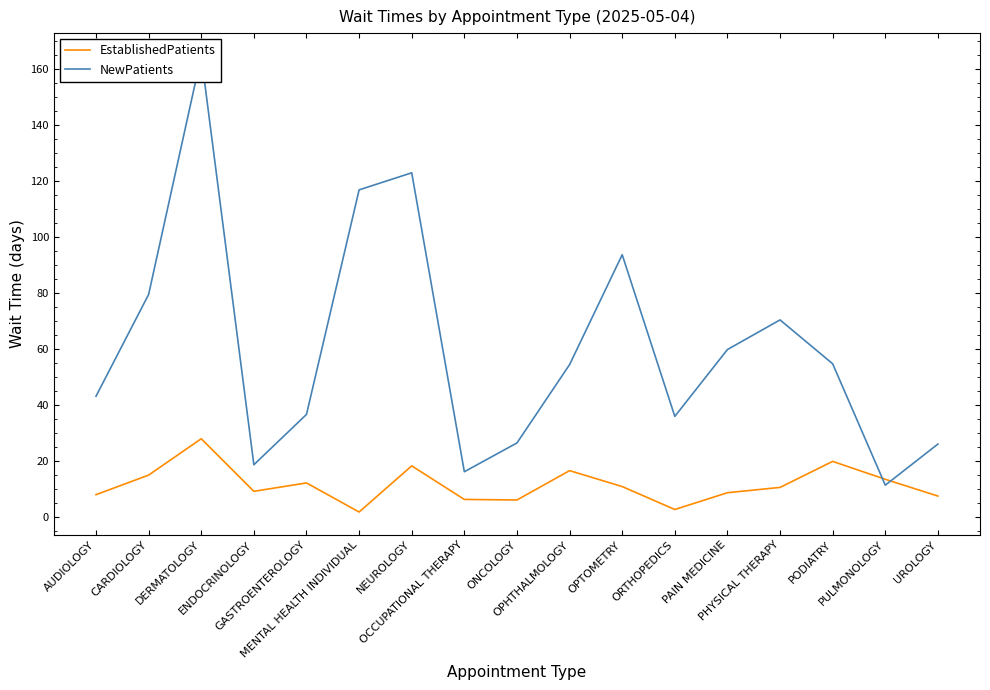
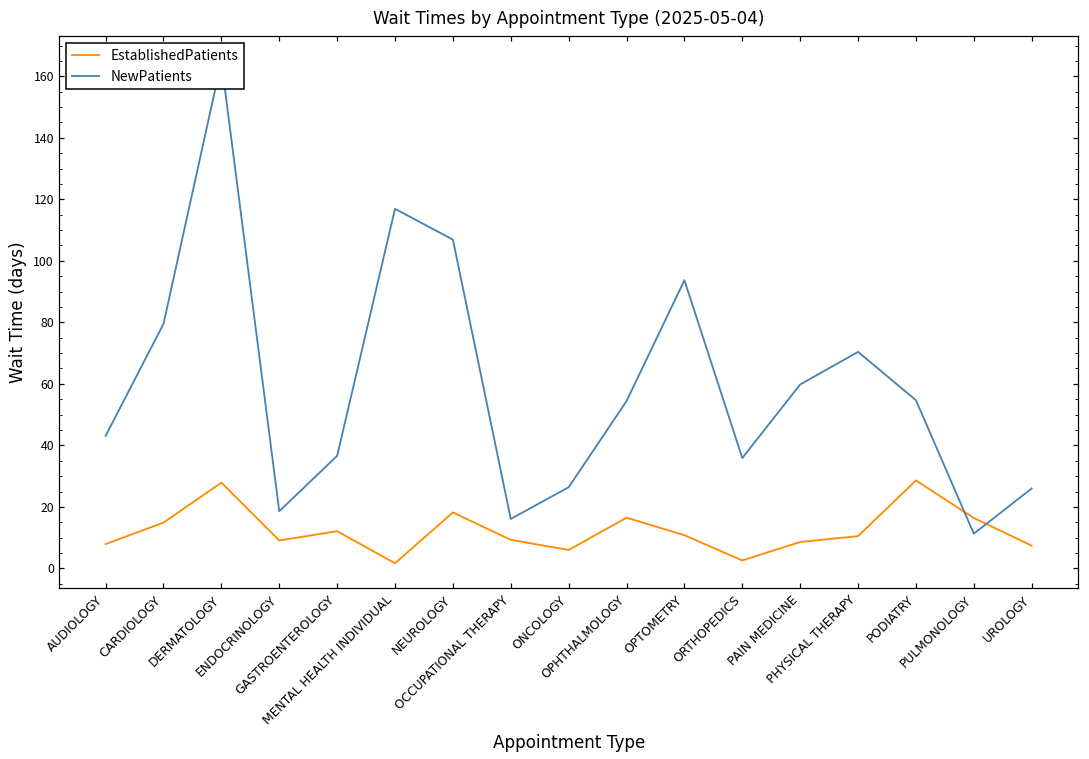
NewPatients, NEUROLOGY: 123 -> 107
EstablishedPatients, OCCUPATIONAL THERAPY: 6 -> 9
EstablishedPatients, PODIATRY: 20 -> 29
EstablishedPatients, PULMONOLOGY: 13 -> 16
